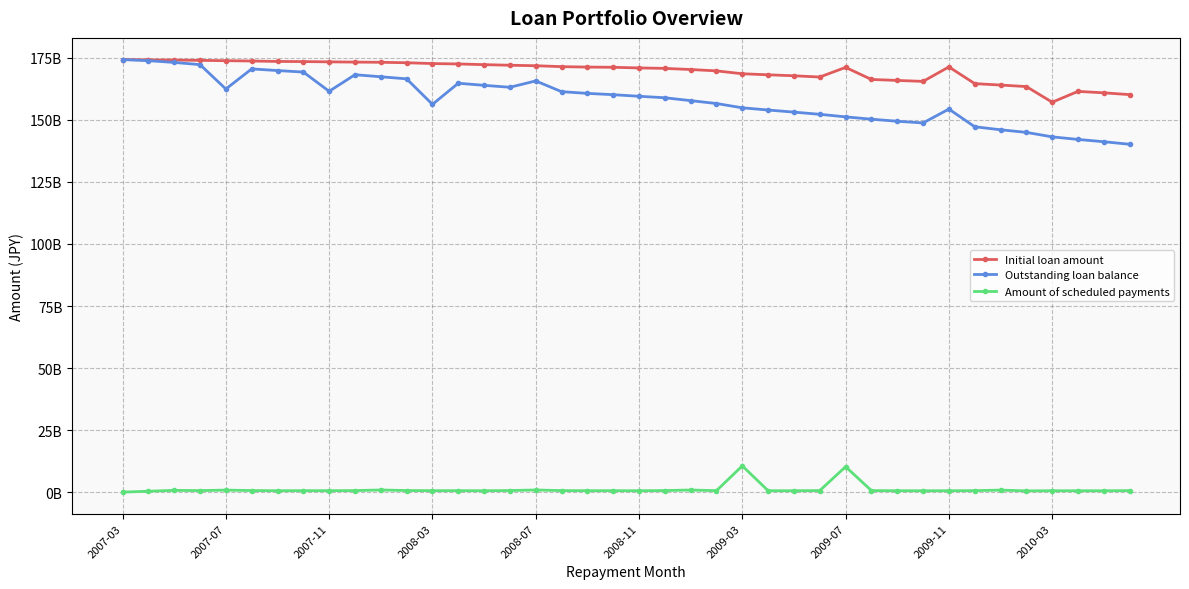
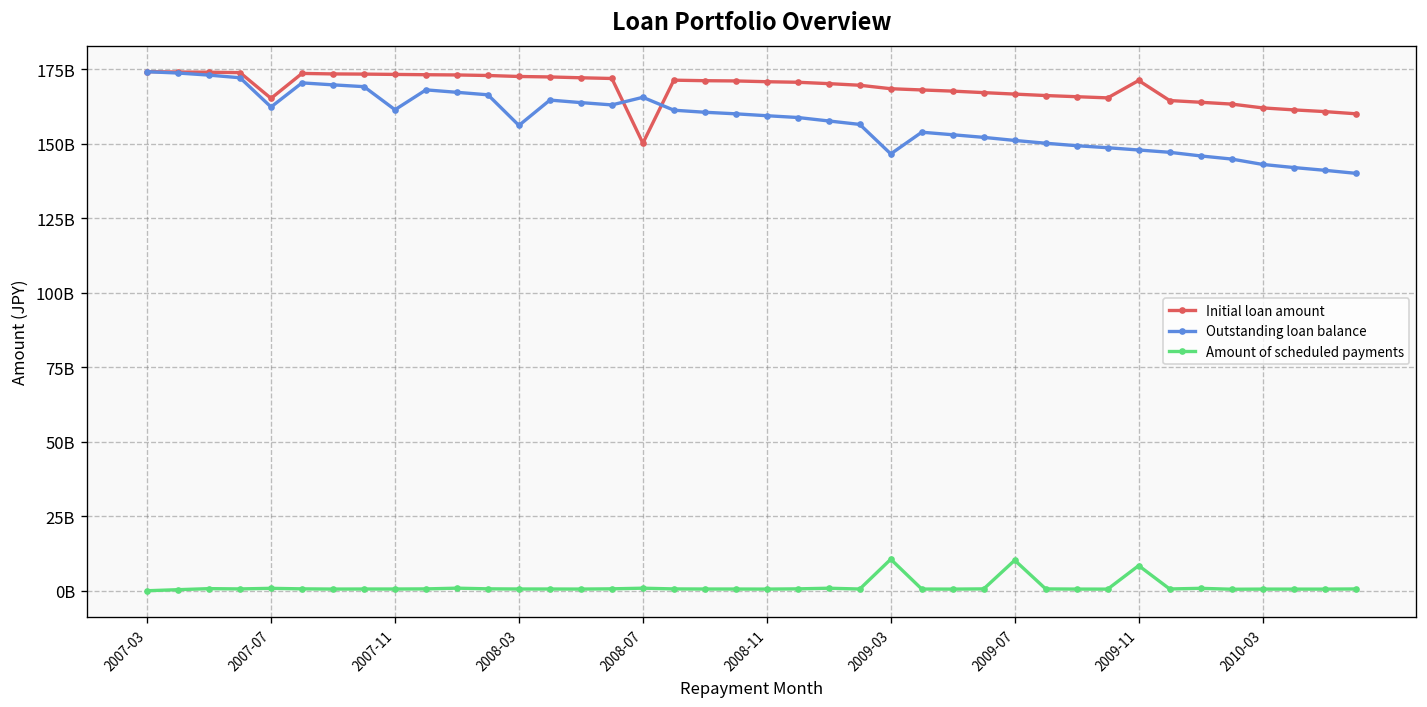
Initial loan amount, 2007-07: 174000000000 -> 165000000000
Initial loan amount, 2008-07: 172000000000 -> 150000000000
Outstanding loan balance, 2009-03: 155000000000 -> 147000000000
Initial loan amount, 2009-07: 171000000000 -> 167000000000
Outstanding loan balance, 2009-11: 154000000000 -> 148000000000
Amount of scheduled payments, 2009-11: 1000000000 -> 8000000000
Initial loan amount, 2010-03: 157000000000 -> 162000000000
